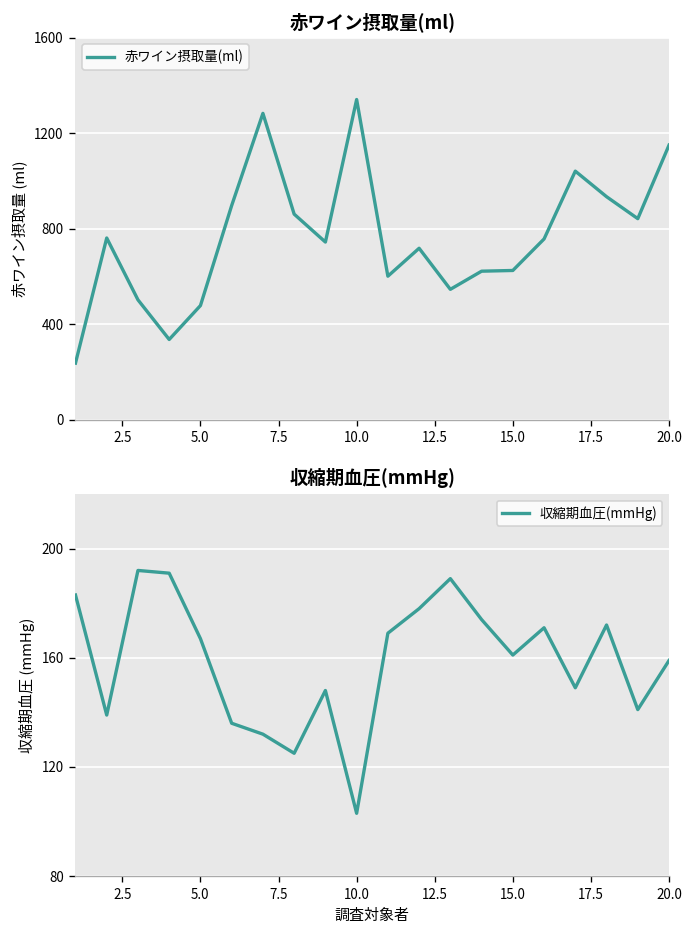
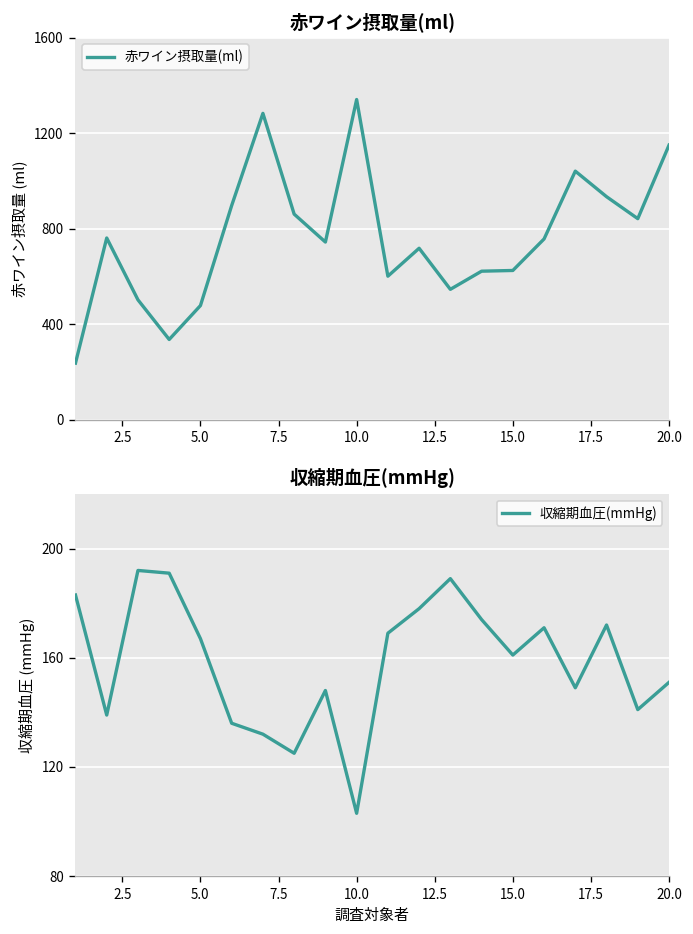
収縮期血圧(mmHg), 20.0: 159 -> 151
